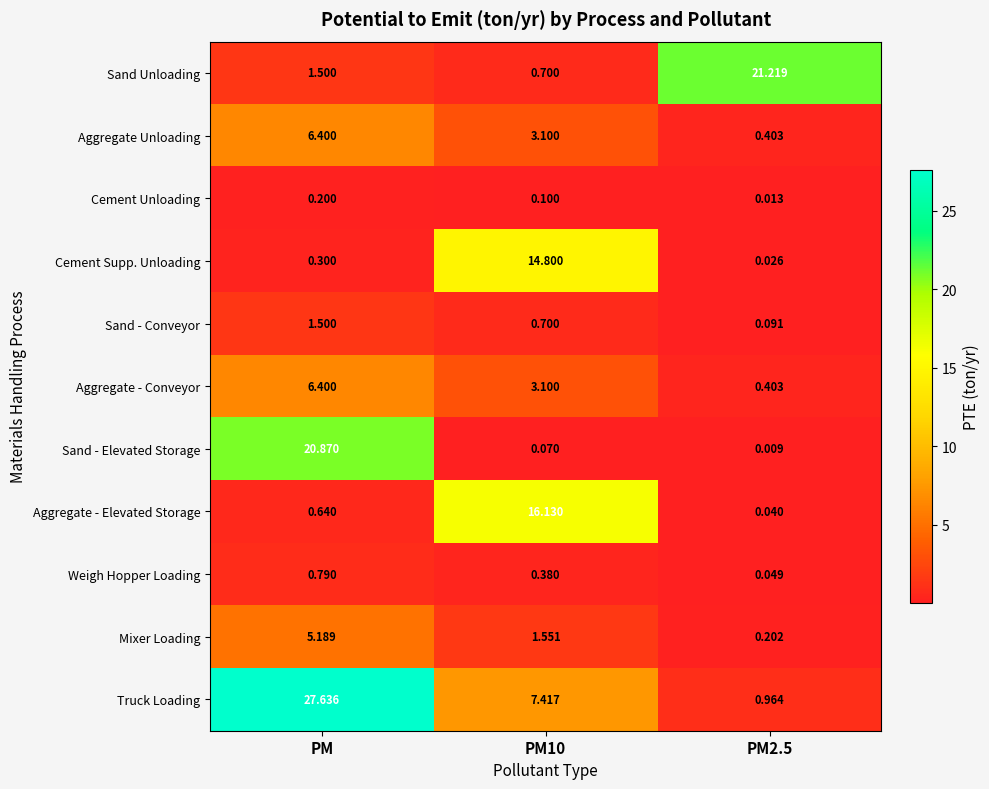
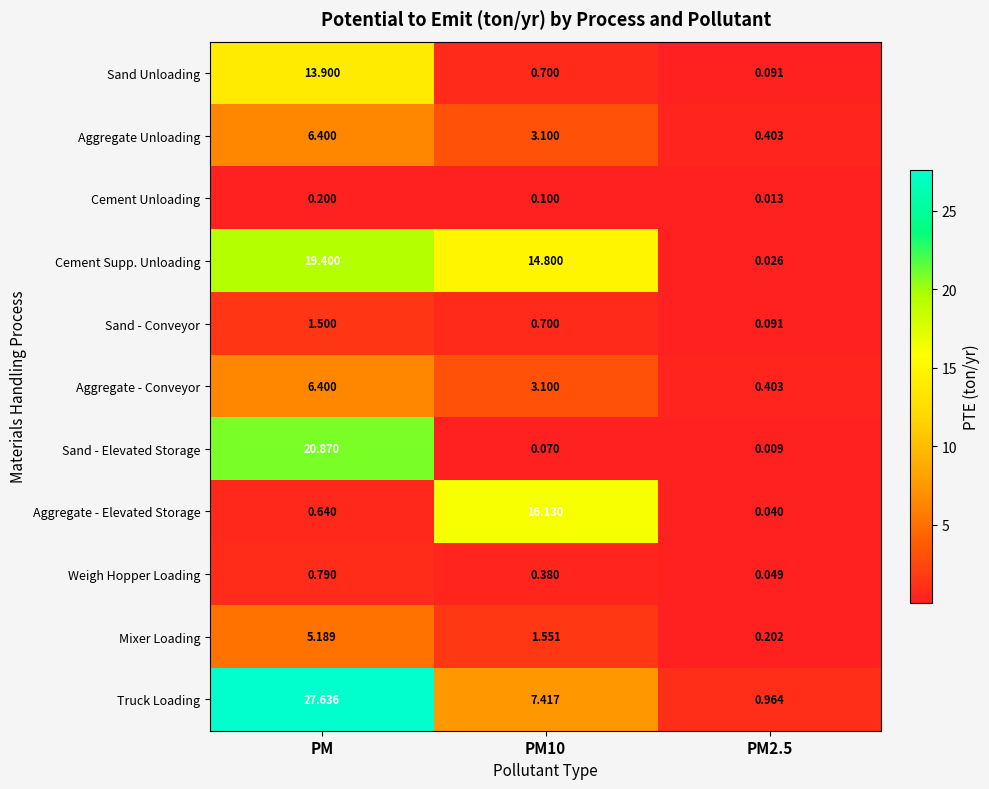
Sand Unloading, PM: 1.500 -> 13.900
Sand Unloading, PM2.5: 21.219 -> 0.091
Cement Supp. Unloading, PM: 0.300 -> 19.400
